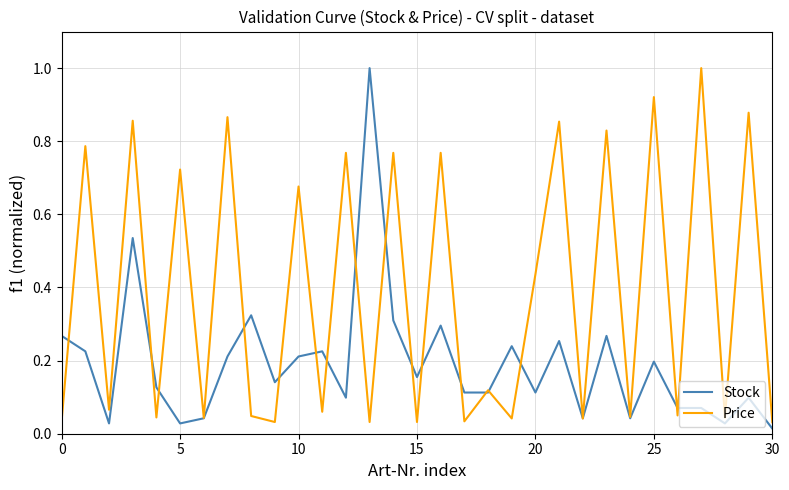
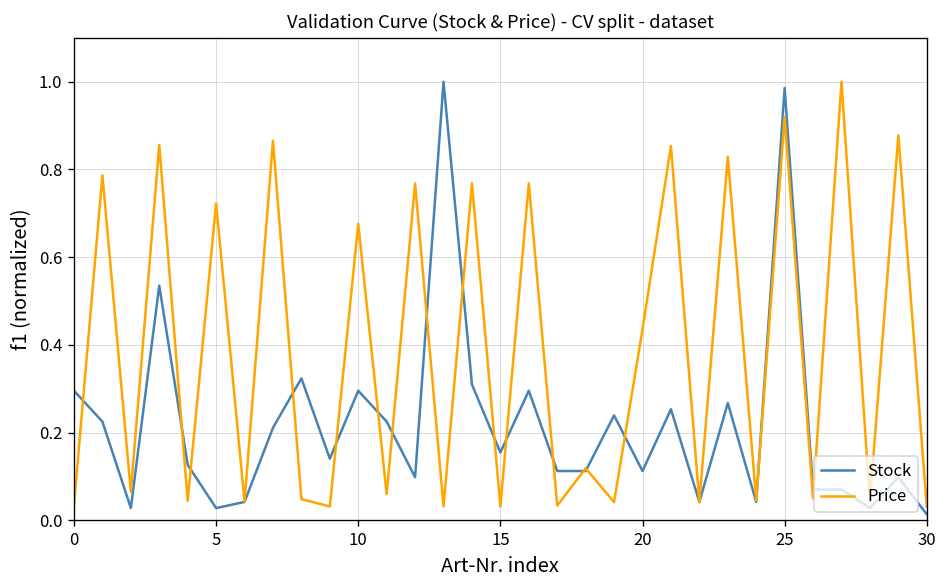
Stock, 0: 0.27 -> 0.30
Stock, 10: 0.21 -> 0.30
Stock, 25: 0.20 -> 0.99
